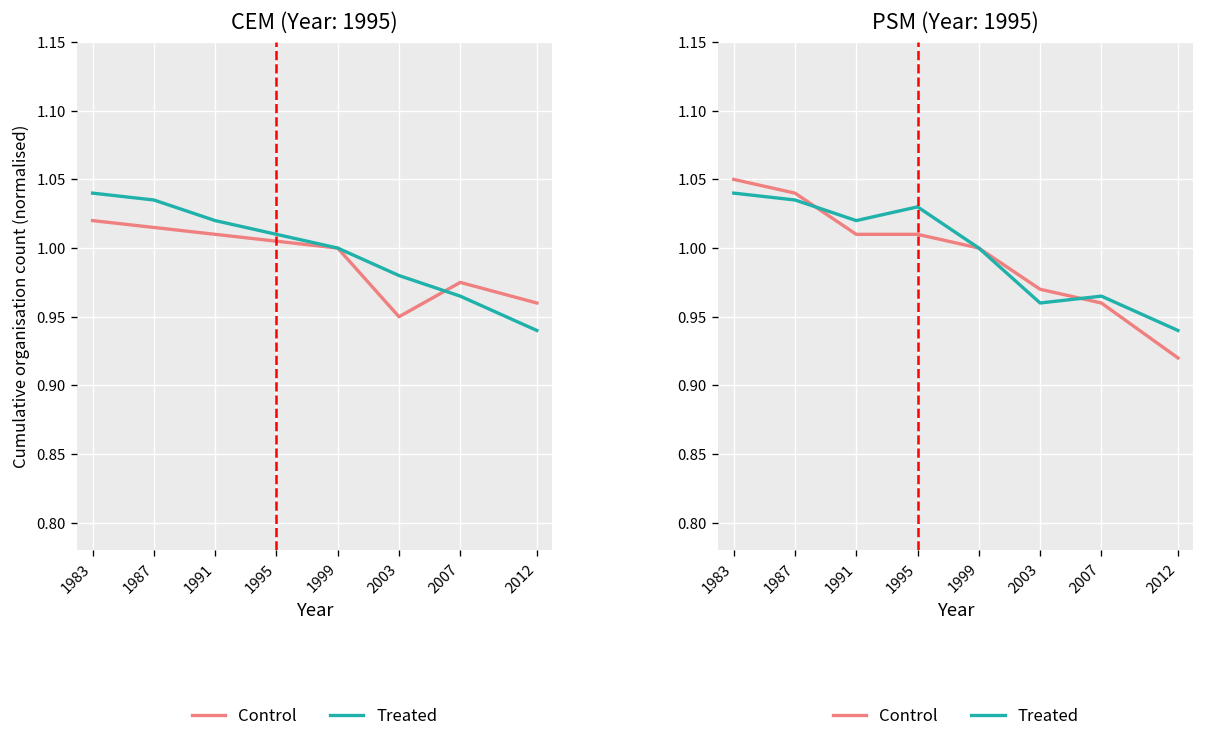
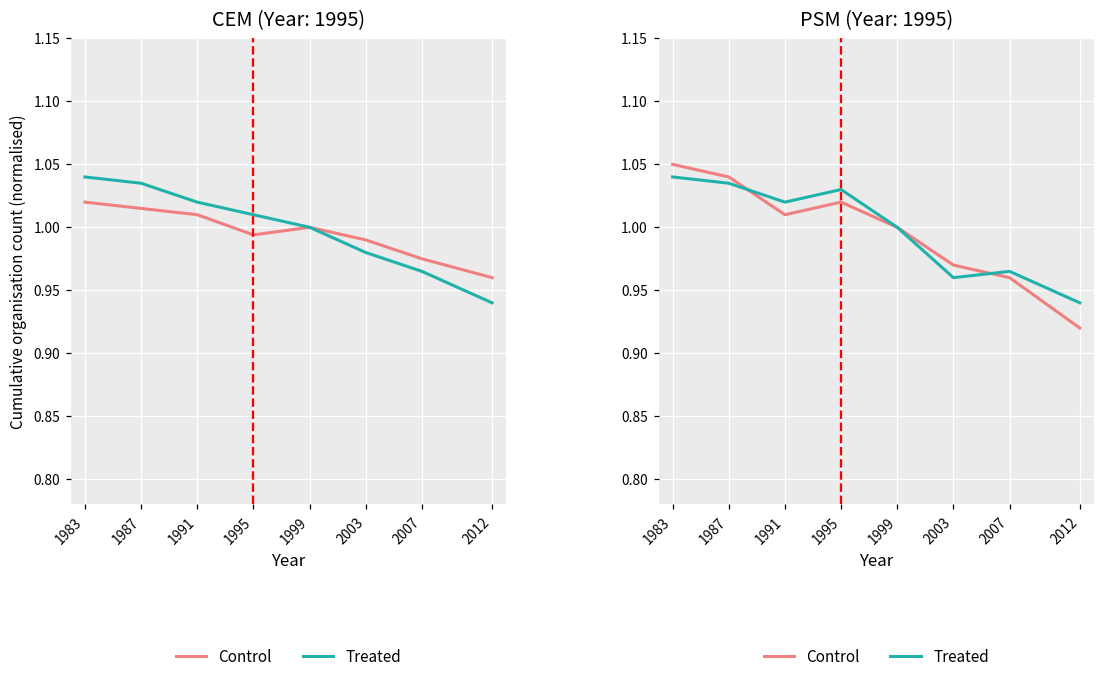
CEM (Year: 1995), Control, 1995: 1.005 -> 0.994
CEM (Year: 1995), Control, 2003: 0.95 -> 0.99
PSM (Year: 1995), Control, 1995: 1.01 -> 1.02
